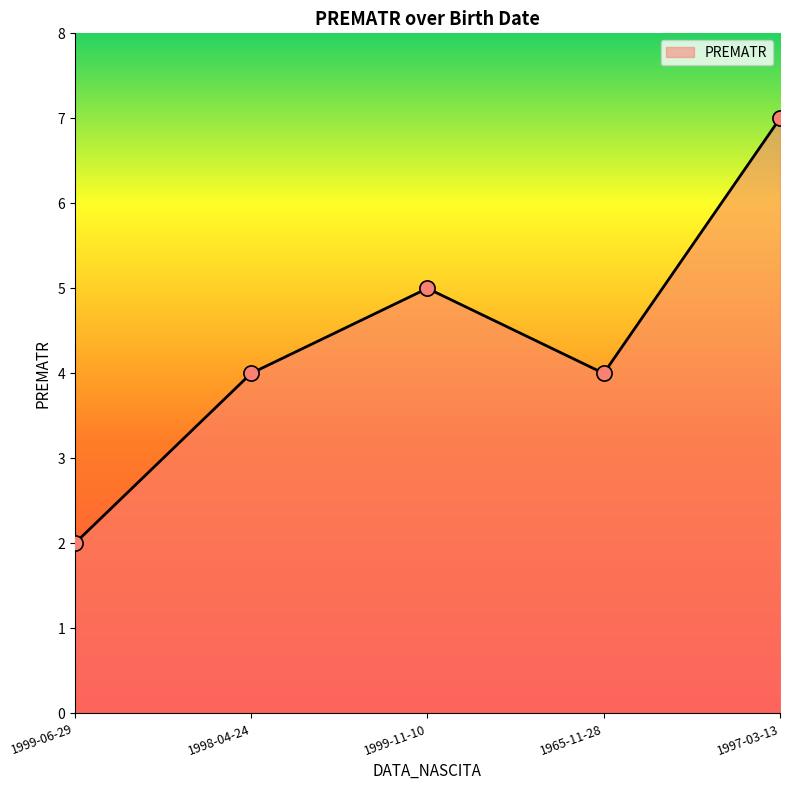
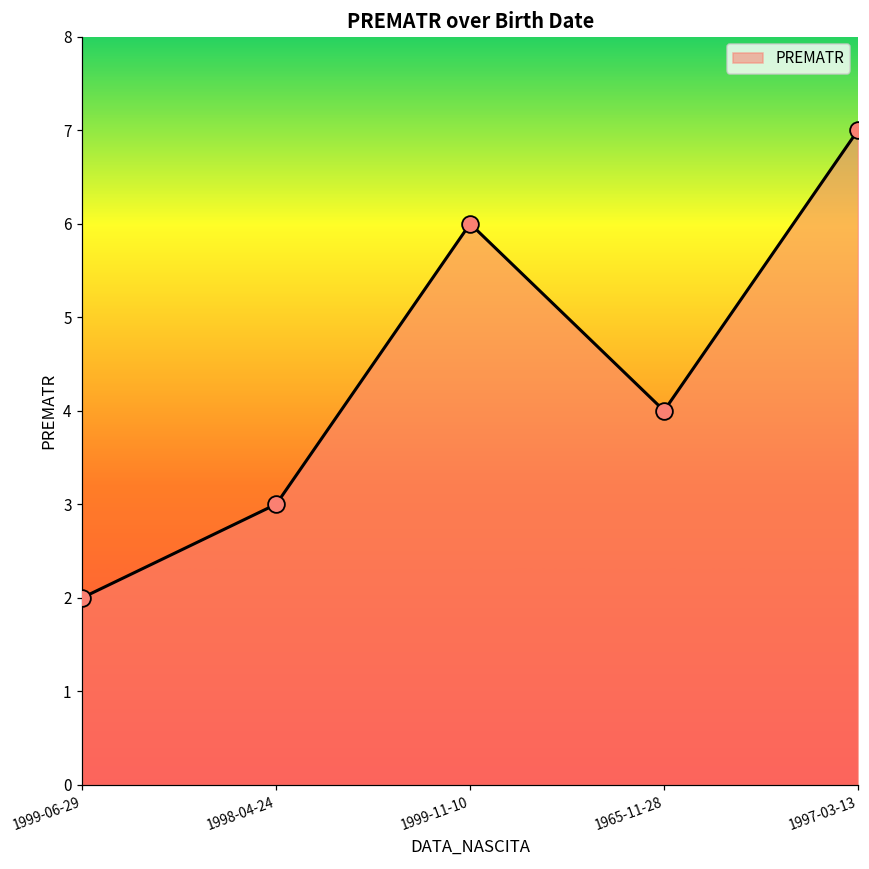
1998-04-24: 4 -> 3
1999-11-10: 5 -> 6
